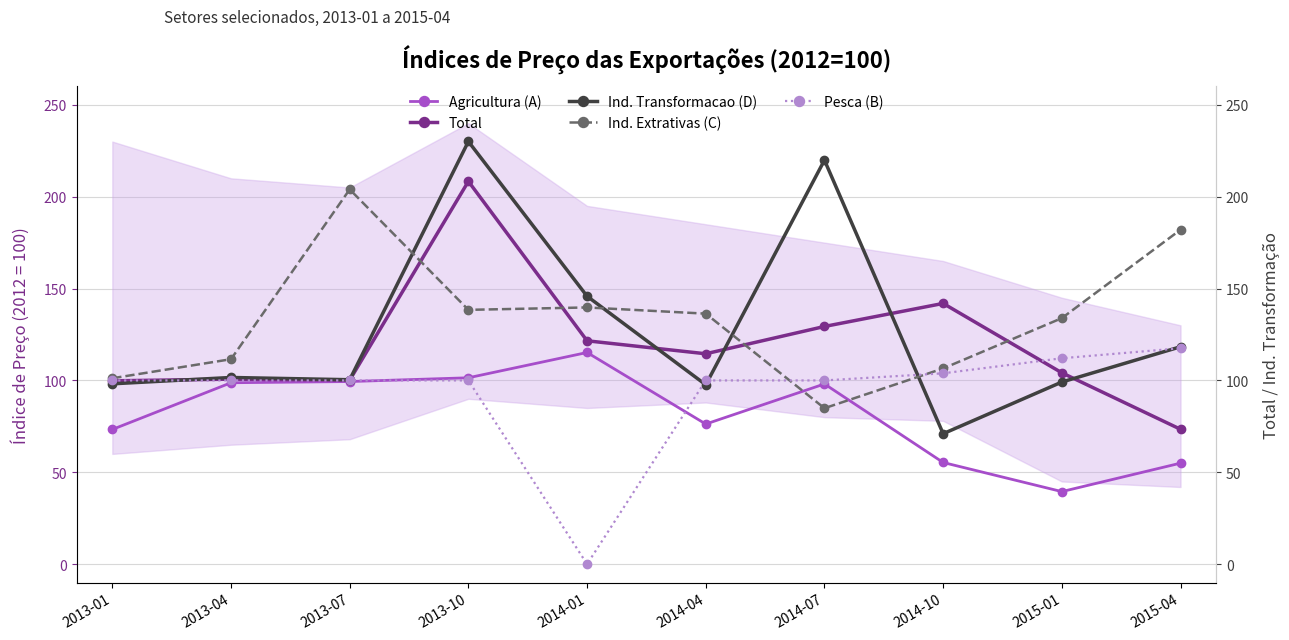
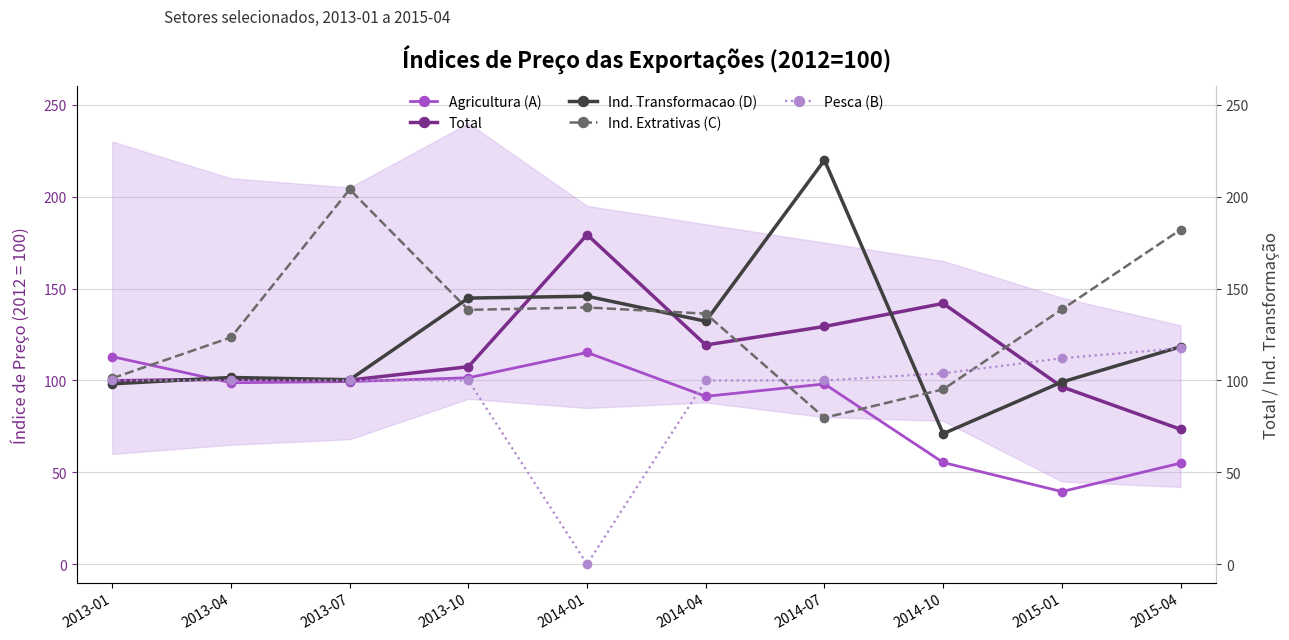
Agricultura (A), 2013-01: 73 -> 113
Ind. Extrativas (C), 2013-04: 112 -> 123
Total, 2013-10: 208 -> 107
Ind. Transformacao (D), 2013-10: 230 -> 145
Total, 2014-01: 122 -> 179
Agricultura (A), 2014-04: 76 -> 91
Total, 2014-04: 115 -> 119
Ind. Transformacao (D), 2014-04: 98 -> 132
Ind. Extrativas (C), 2014-07: 85 -> 80
Ind. Extrativas (C), 2014-10: 107 -> 95
Total, 2015-01: 104 -> 97
Ind. Extrativas (C), 2015-01: 134 -> 139
